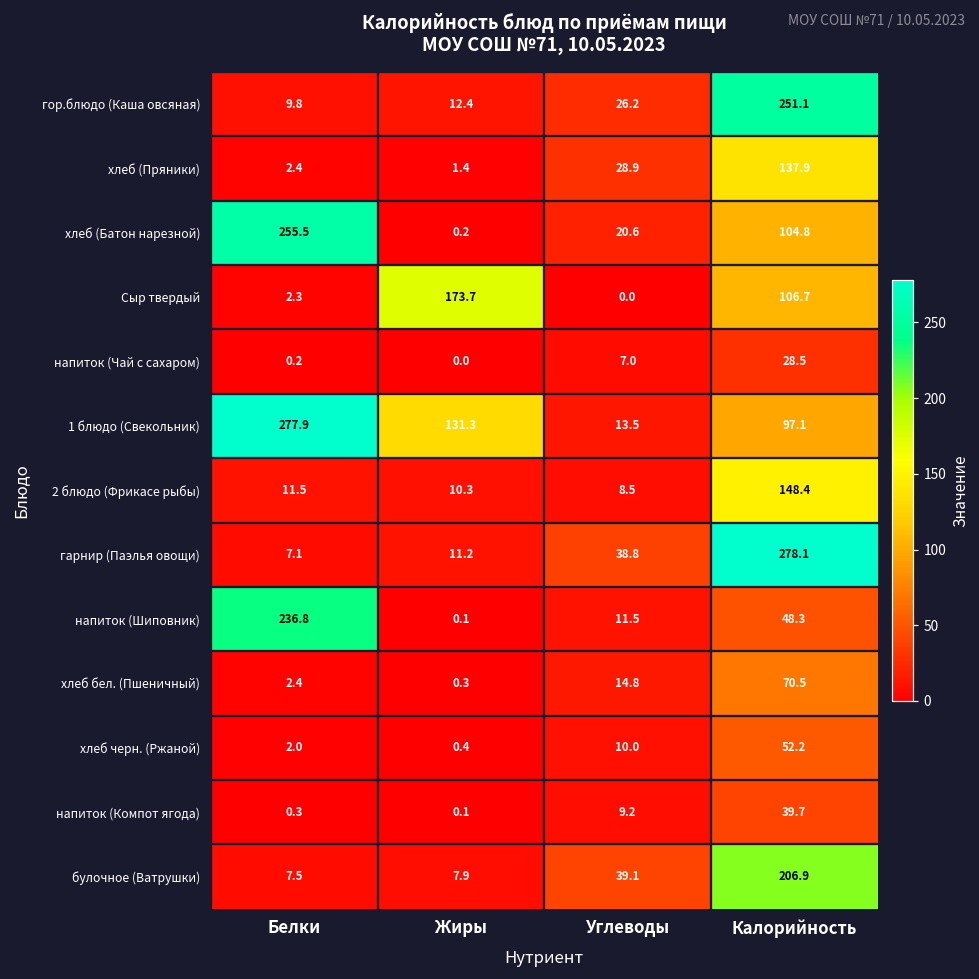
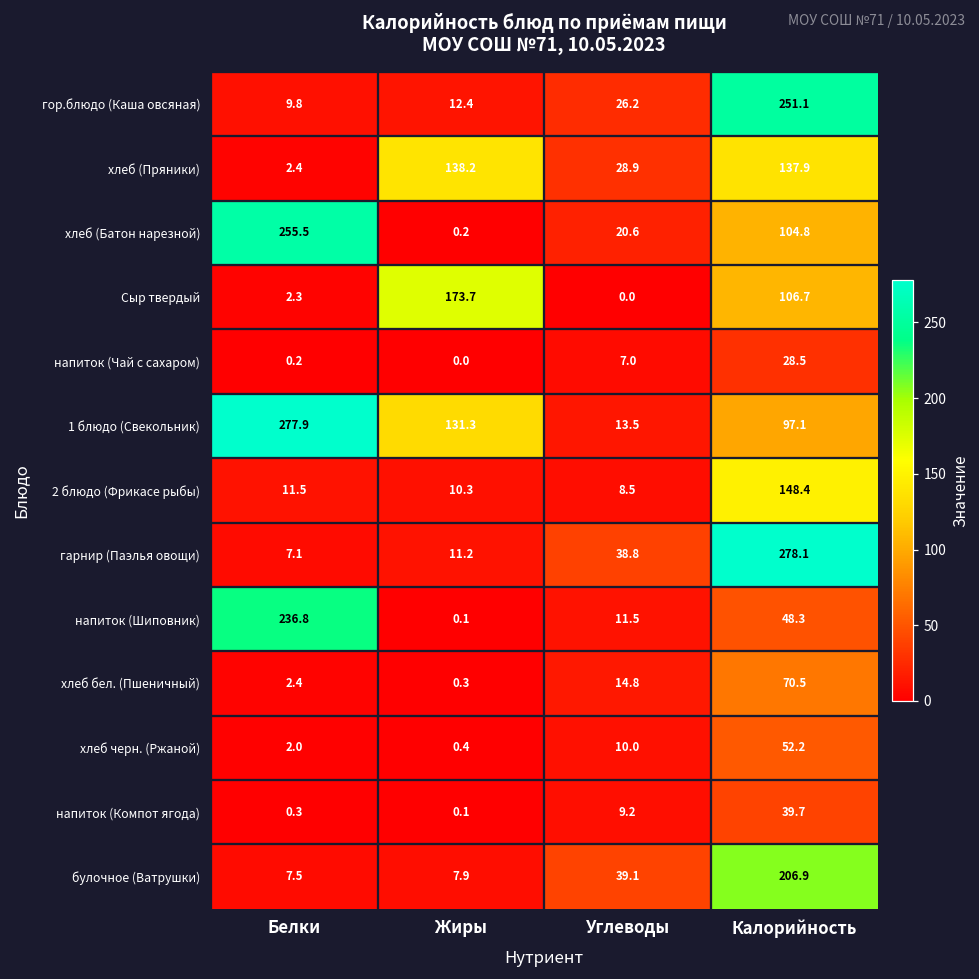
хлеб (Пряники), Жиры: 1.4 -> 138.2
